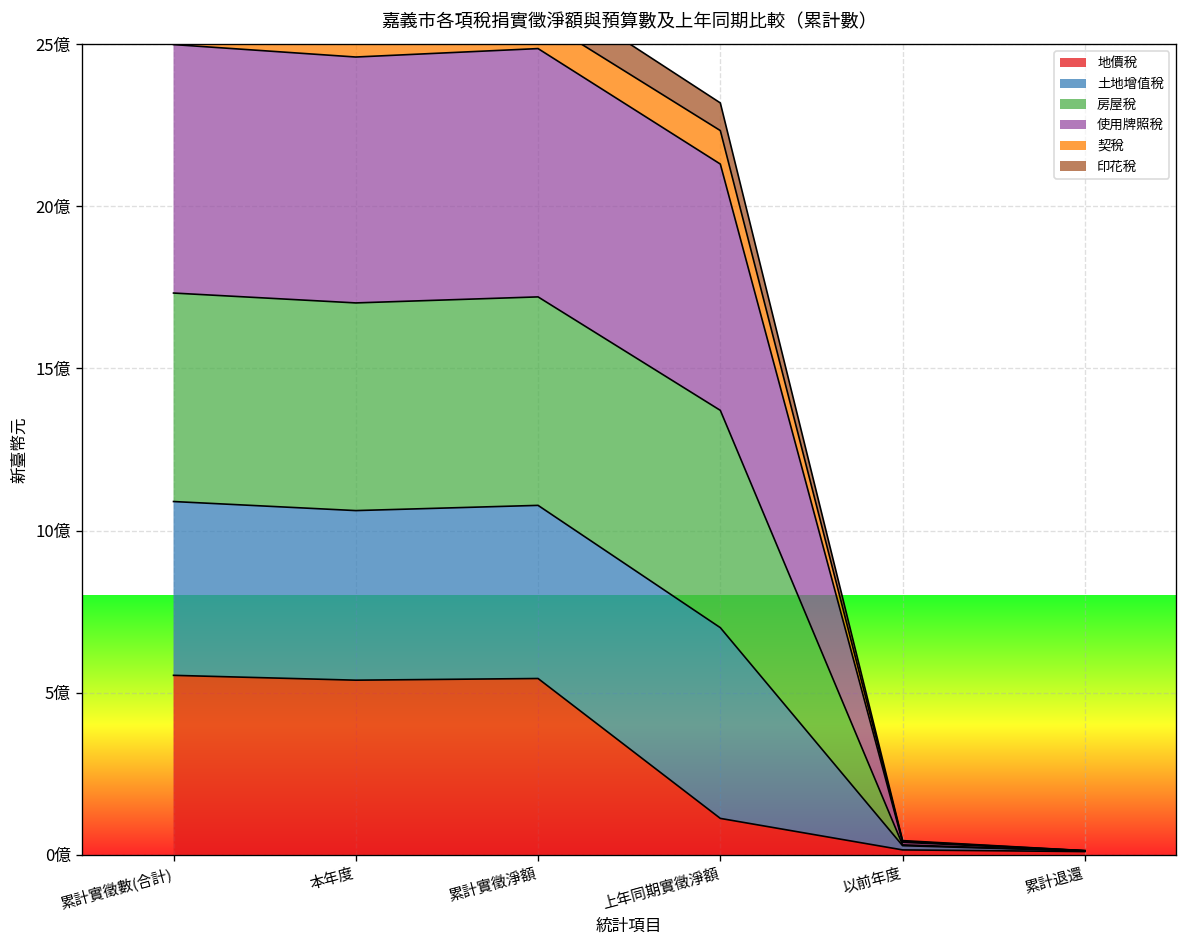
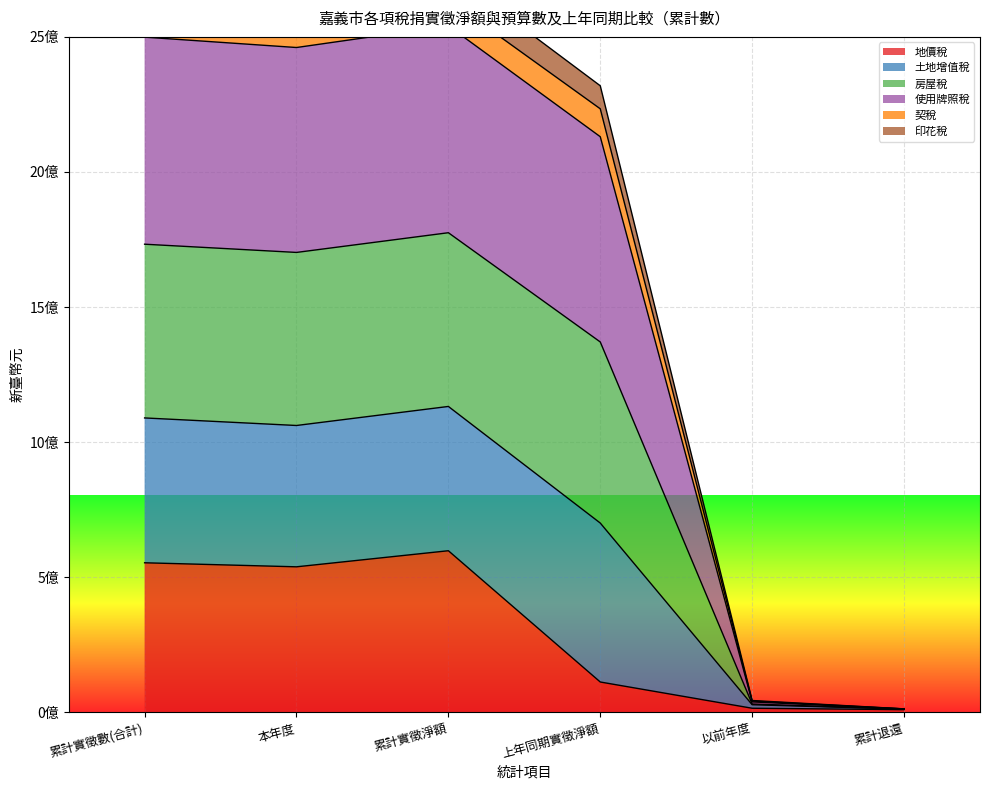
地價稅, 累計實徵淨額: 5.4億 -> 6.0億
